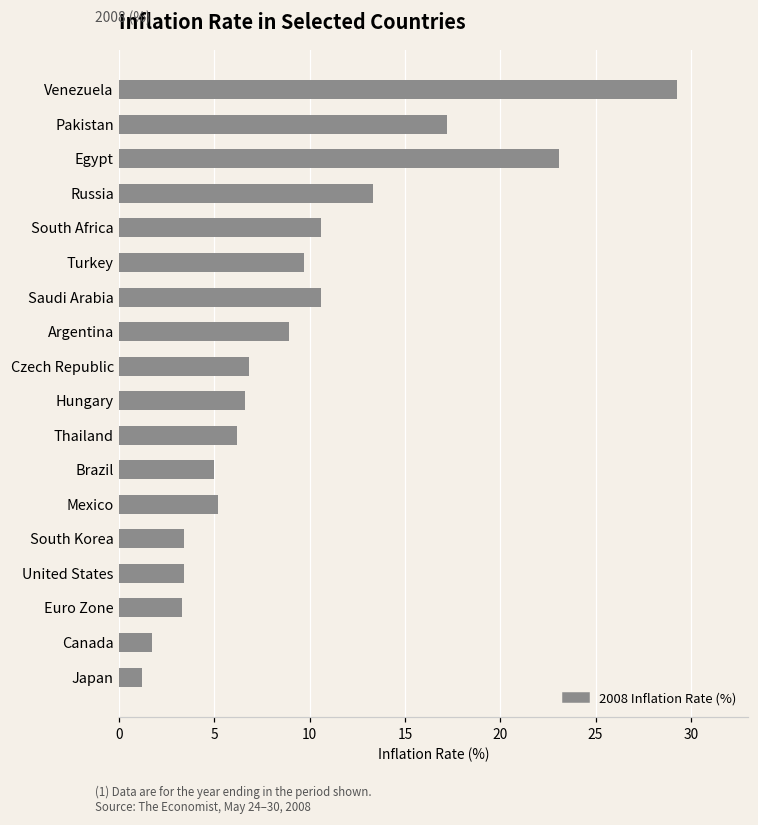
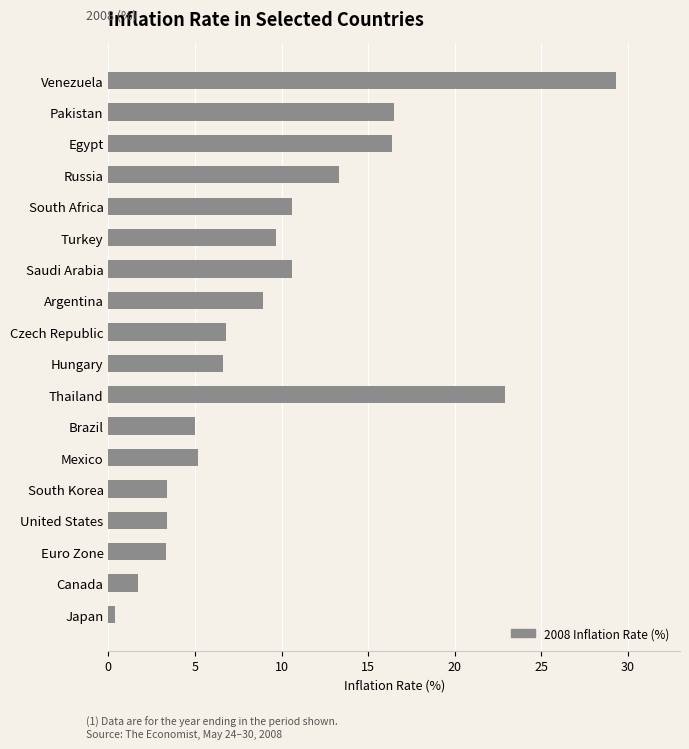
Pakistan: 17.2 -> 16.5
Egypt: 23.1 -> 16.4
Thailand: 6.2 -> 22.9
Japan: 1.2 -> 0.4
